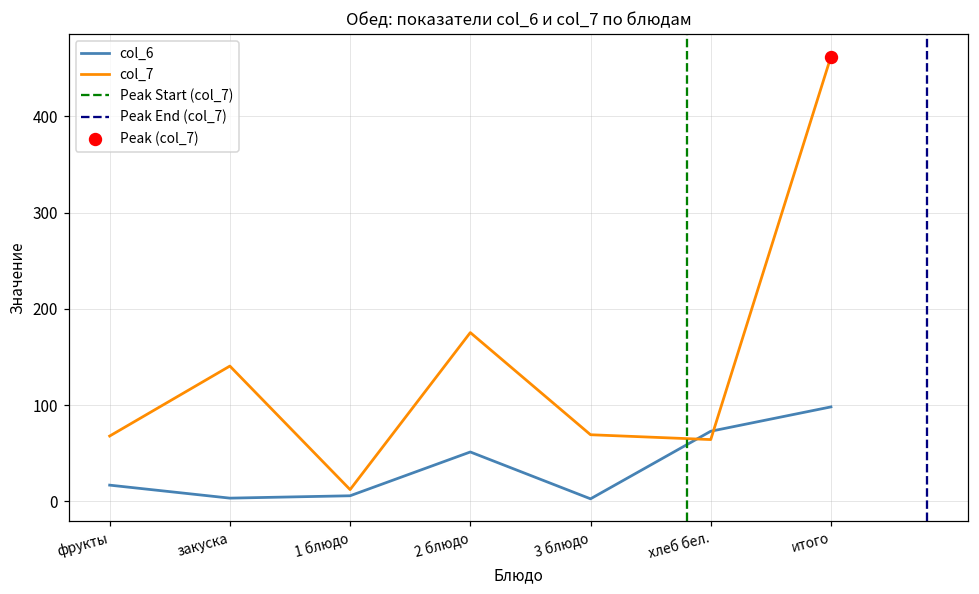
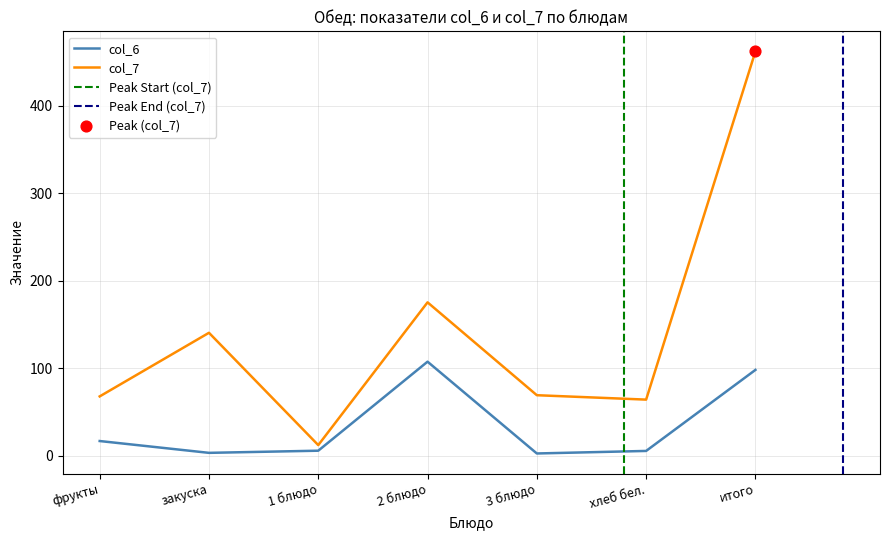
col_6, 2 блюдо: 50 -> 110
col_6, хлеб бел.: 70 -> 10
